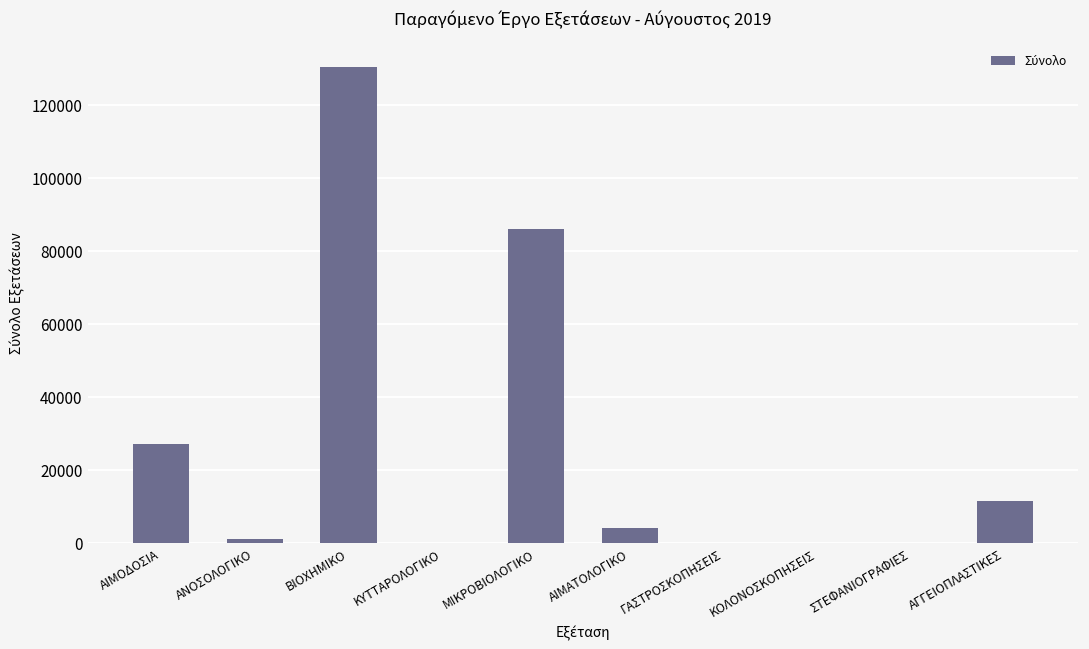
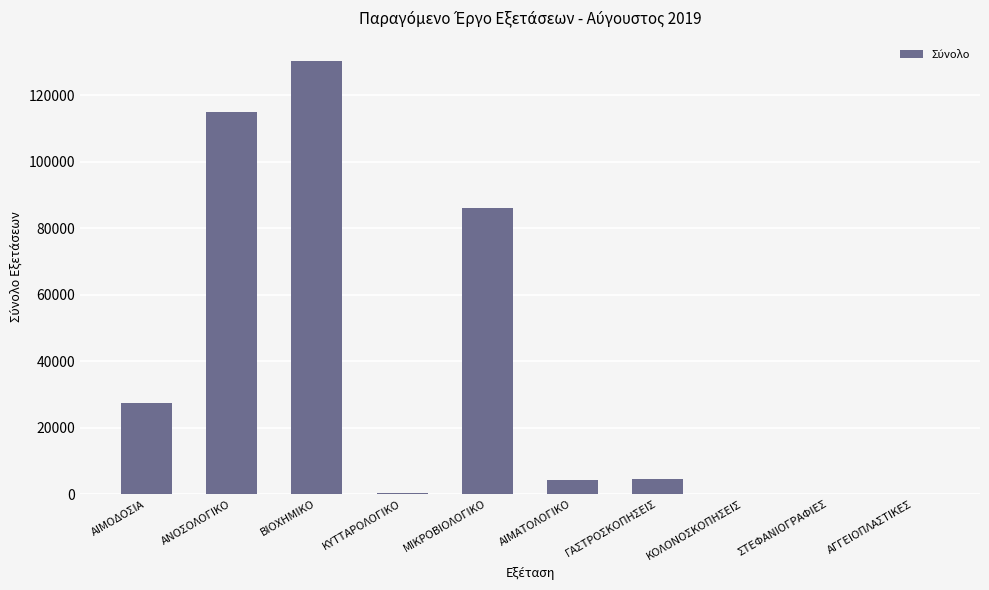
ΑΝΟΣΟΛΟΓΙΚΟ: 1000 -> 115000
ΓΑΣΤΡΟΣΚΟΠΗΣΕΙΣ: 0 -> 5000
ΑΓΓΕΙΟΠΛΑΣΤΙΚΕΣ: 12000 -> 0
